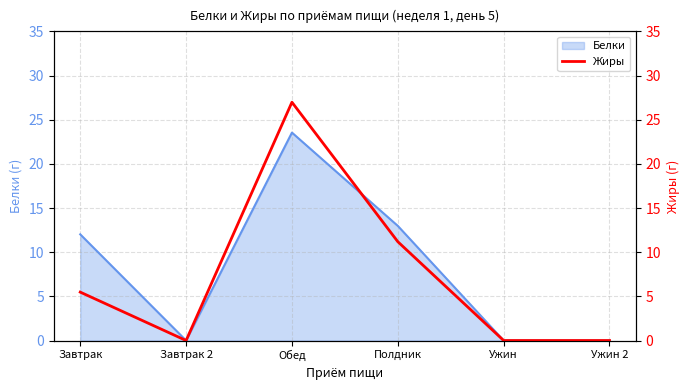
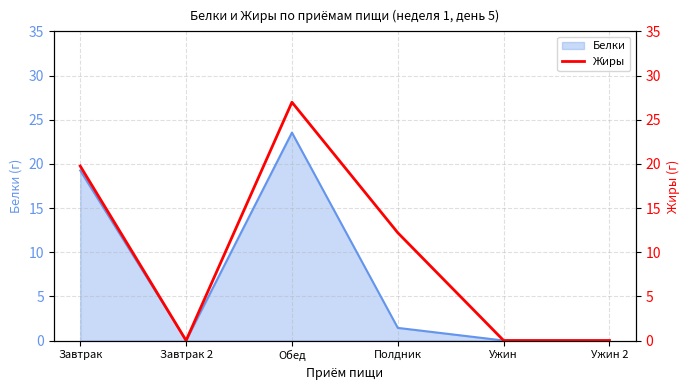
Белки, Завтрак: 12 -> 19
Белки, Полдник: 13 -> 1
Жиры, Завтрак: 5 -> 20
Жиры, Полдник: 11 -> 12
